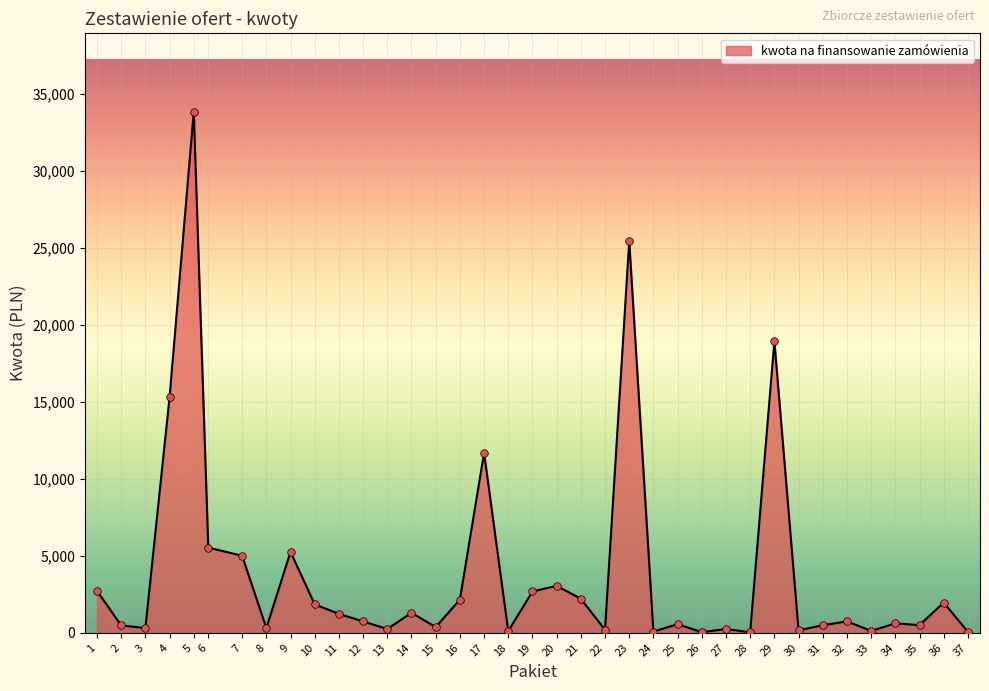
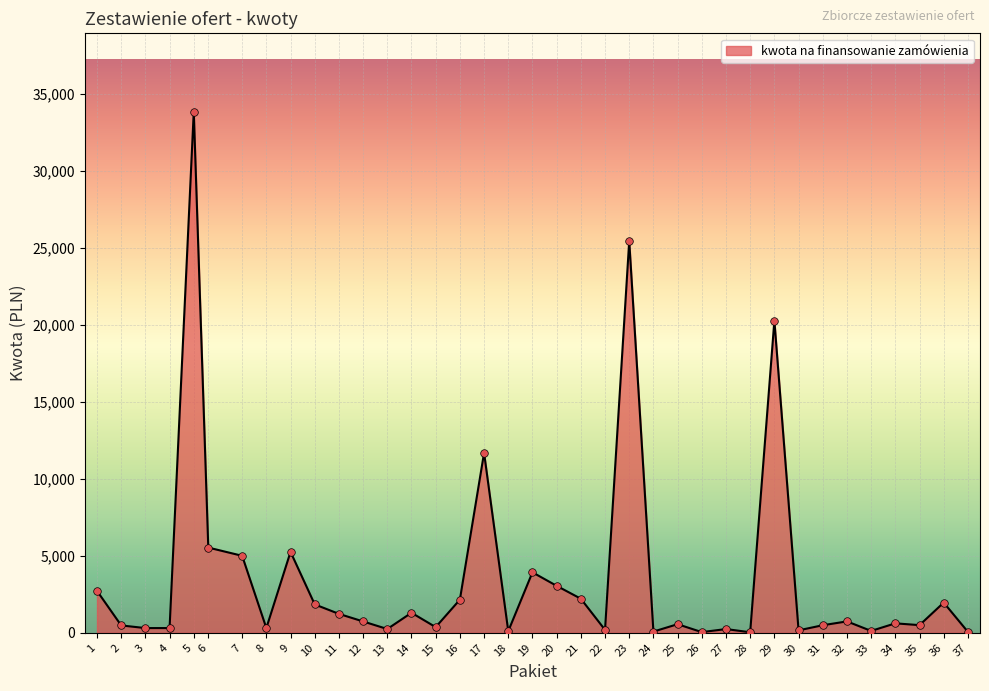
4: 15,300 -> 300
19: 2,700 -> 3,900
29: 18,900 -> 20,300
